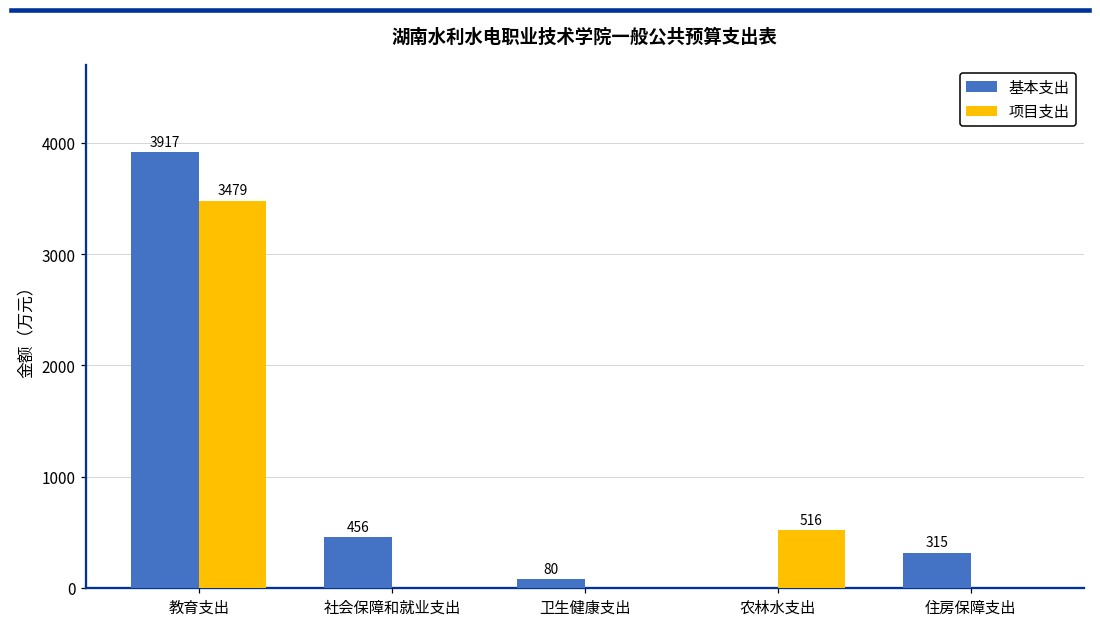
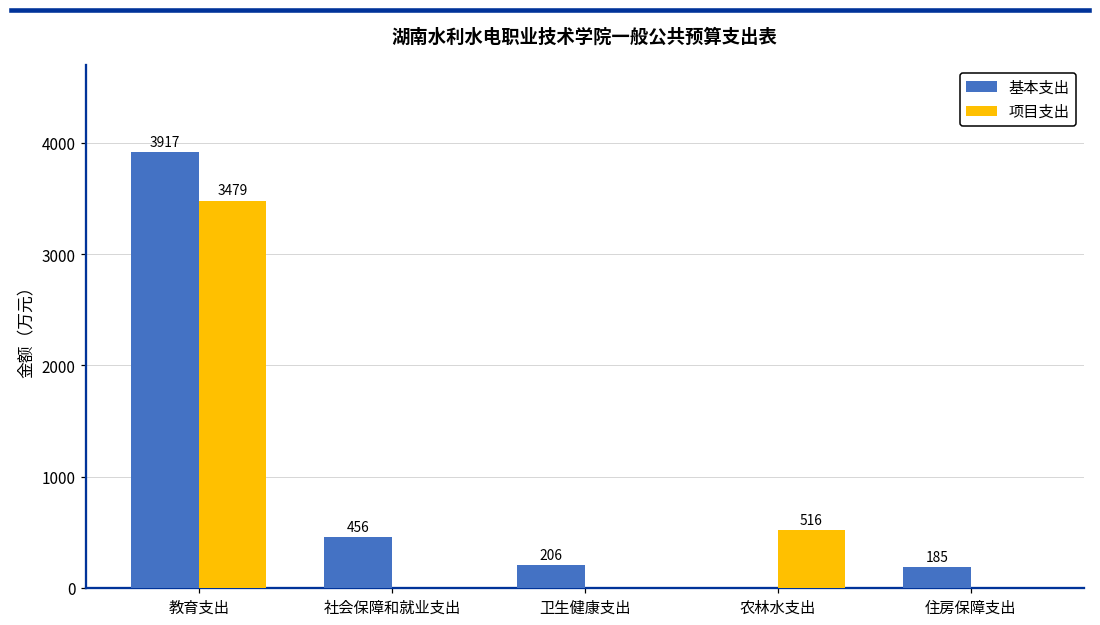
基本支出, 卫生健康支出: 80 -> 206
基本支出, 住房保障支出: 315 -> 185
